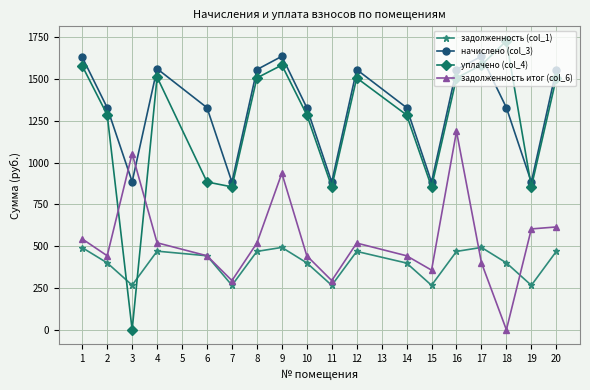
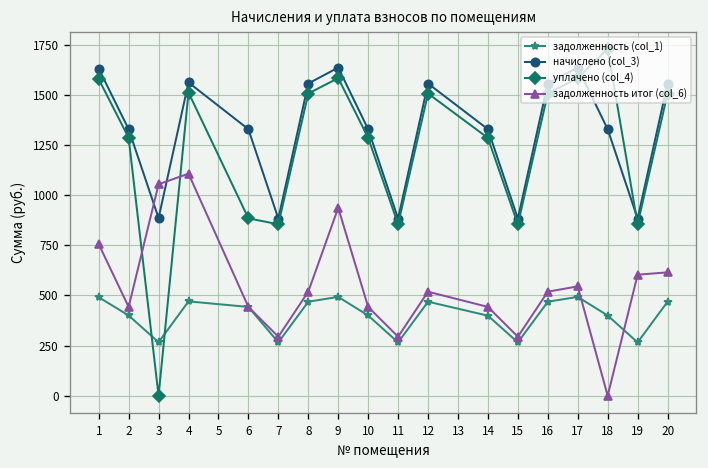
задолженность итог (col_6), 1: 540 -> 760
задолженность итог (col_6), 4: 520 -> 1110
задолженность итог (col_6), 15: 360 -> 290
задолженность итог (col_6), 16: 1190 -> 520
задолженность итог (col_6), 17: 400 -> 550
